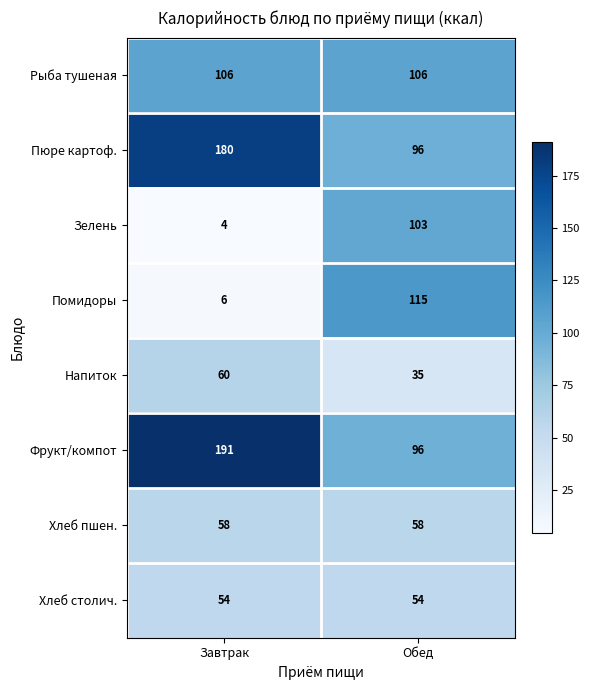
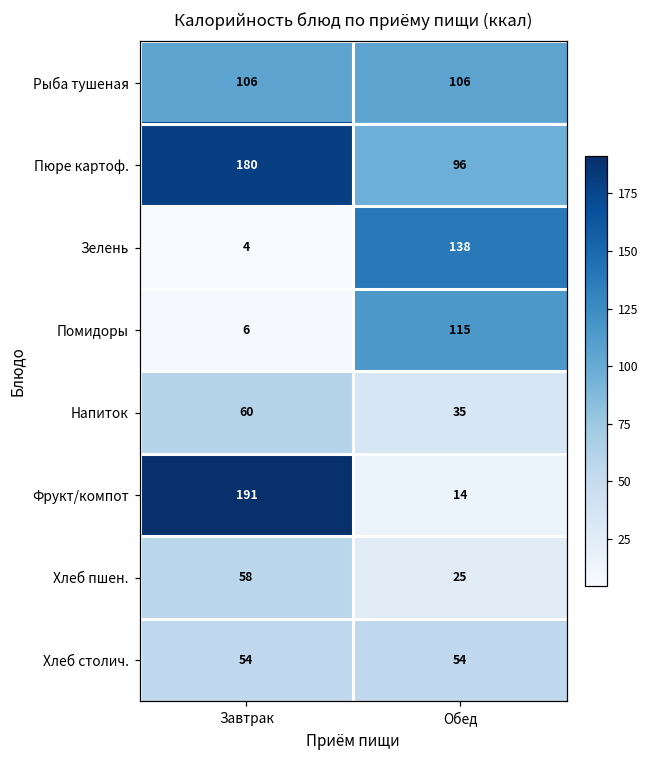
Зелень, Обед: 103 -> 138
Фрукт/компот, Обед: 96 -> 14
Хлеб пшен., Обед: 58 -> 25
